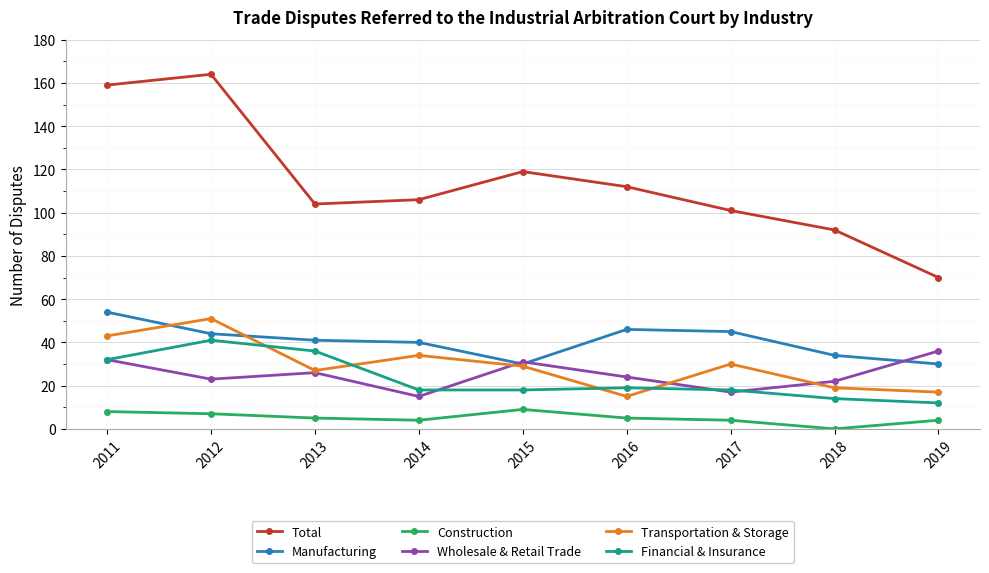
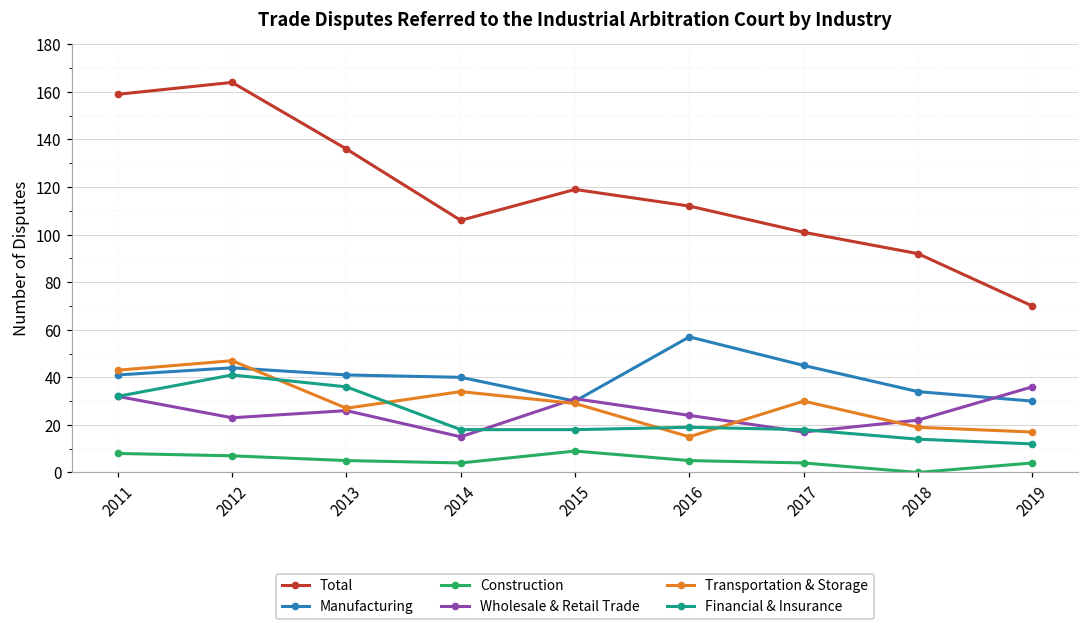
Manufacturing, 2011: 54 -> 41
Transportation & Storage, 2012: 51 -> 47
Total, 2013: 104 -> 136
Manufacturing, 2016: 46 -> 57
